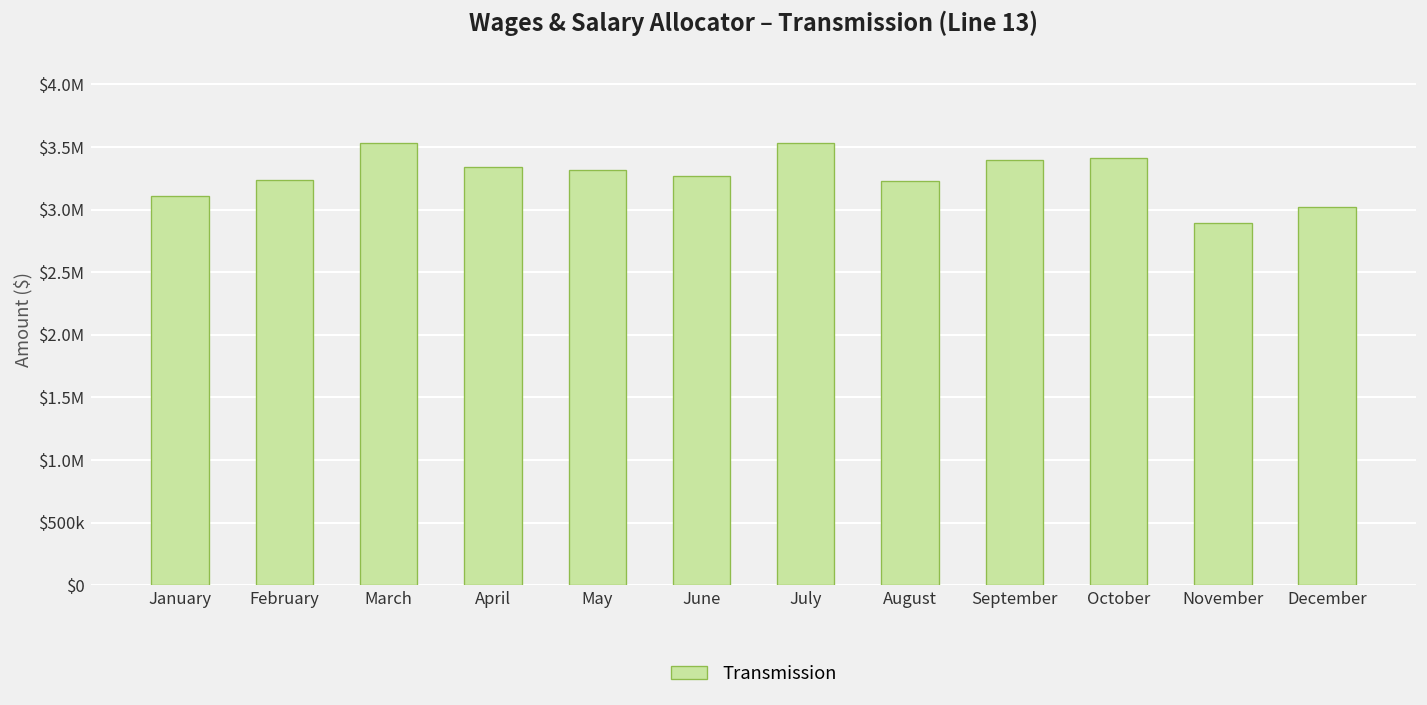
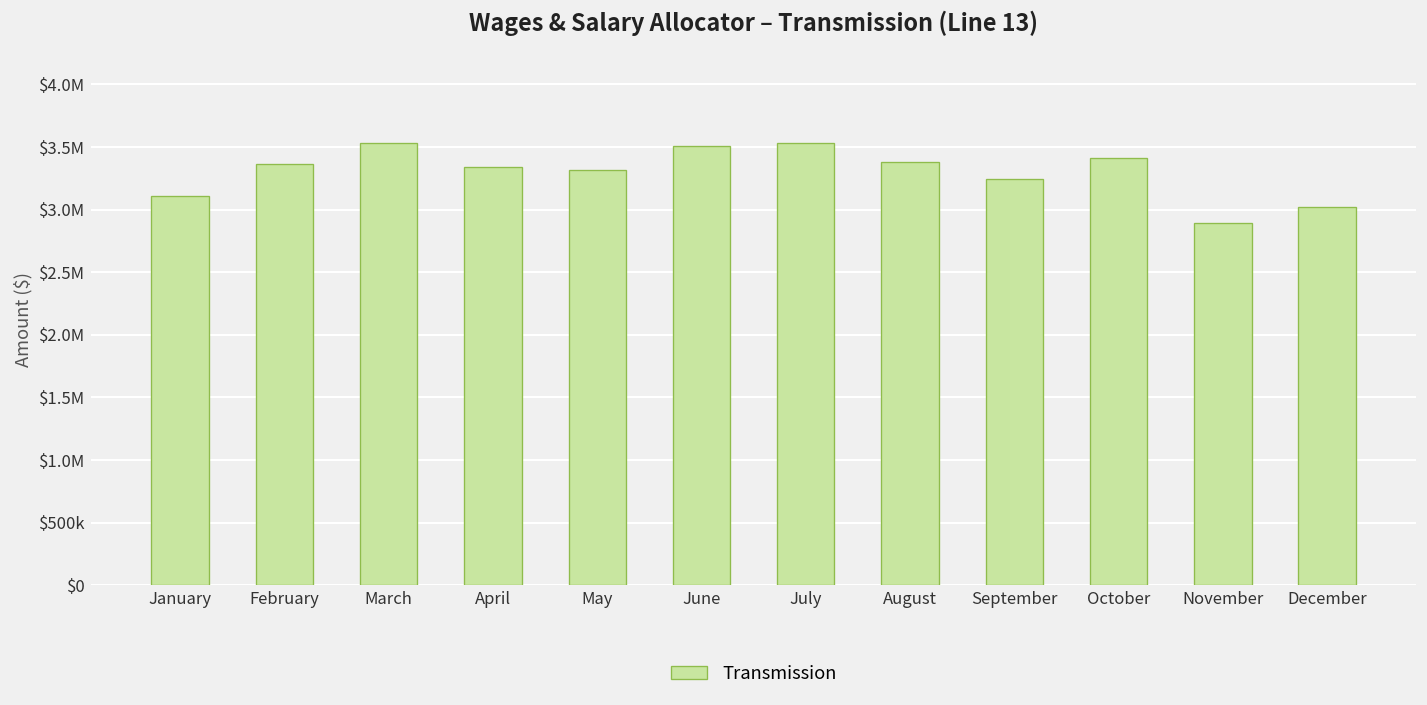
February: $3240000 -> $3360000
June: $3260000 -> $3510000
August: $3230000 -> $3380000
September: $3390000 -> $3240000
